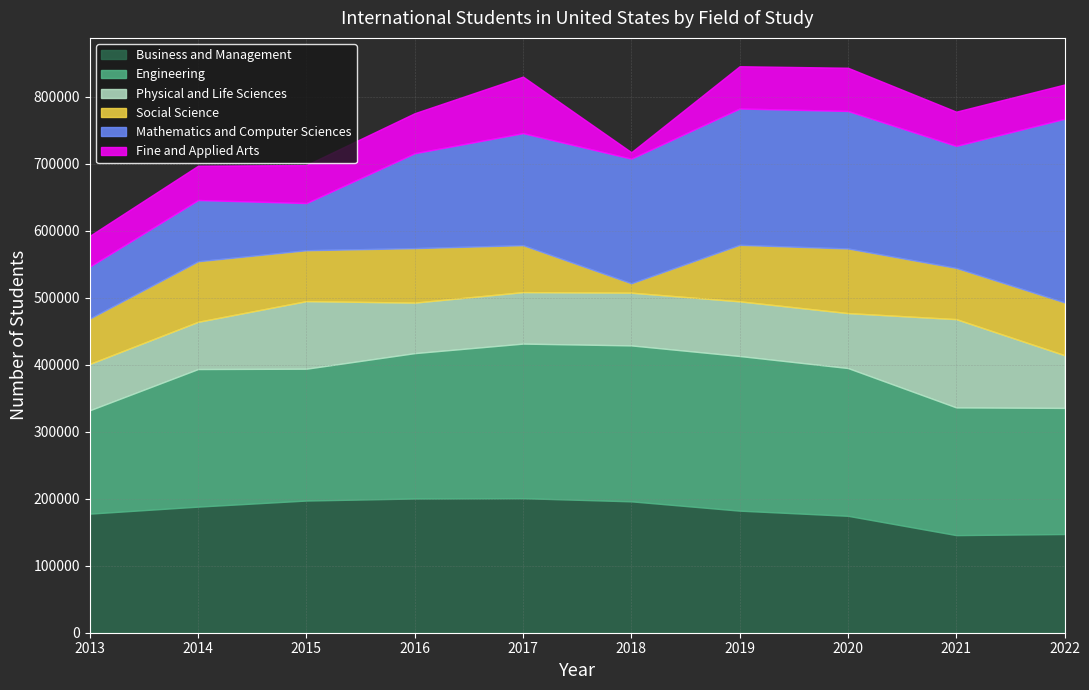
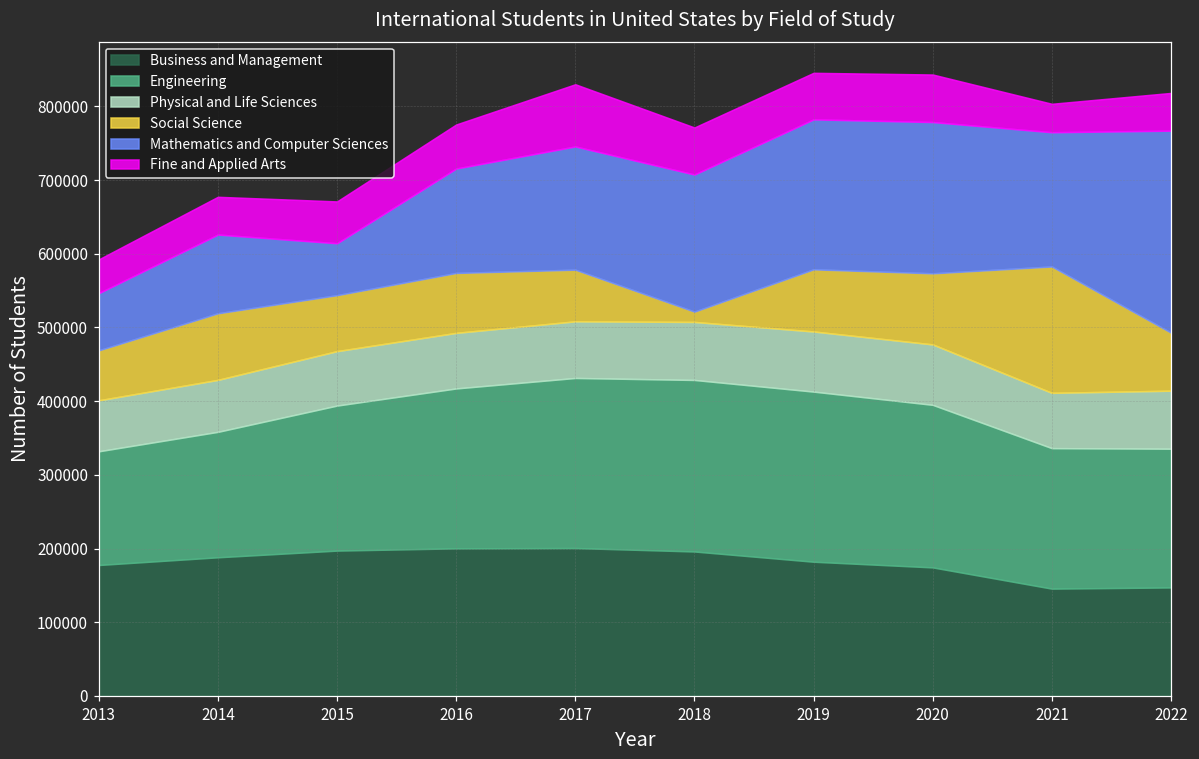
Engineering, 2014: 210000 -> 170000
Mathematics and Computer Sciences, 2014: 90000 -> 110000
Physical and Life Sciences, 2015: 100000 -> 70000
Fine and Applied Arts, 2018: 10000 -> 60000
Physical and Life Sciences, 2021: 130000 -> 80000
Social Science, 2021: 80000 -> 170000
Fine and Applied Arts, 2021: 50000 -> 40000
